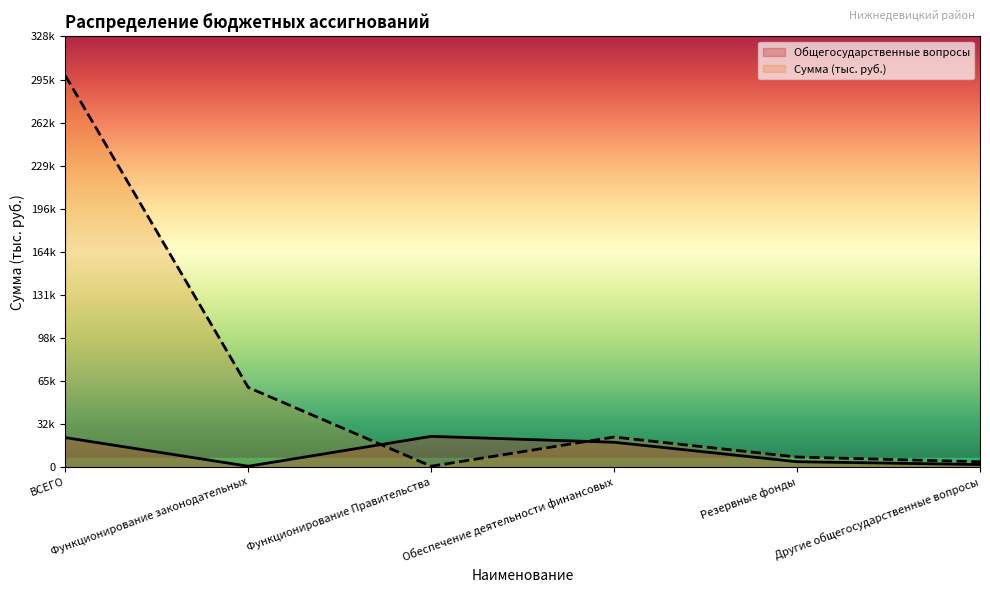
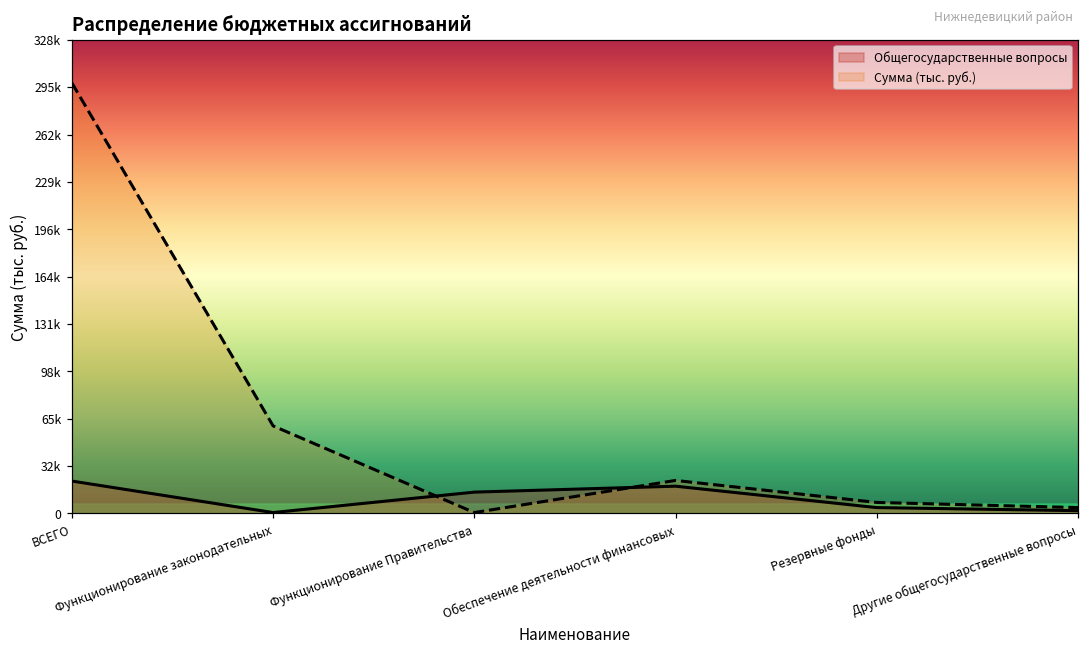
Общегосударственные вопросы, Функционирование Правительства: 23000 -> 15000
